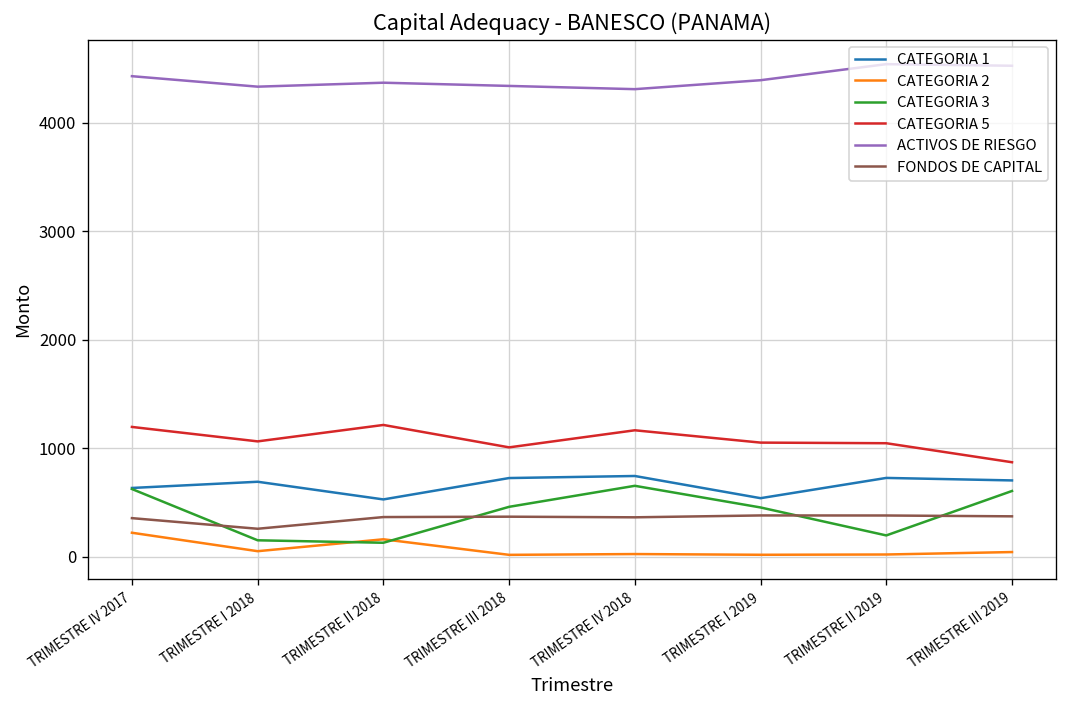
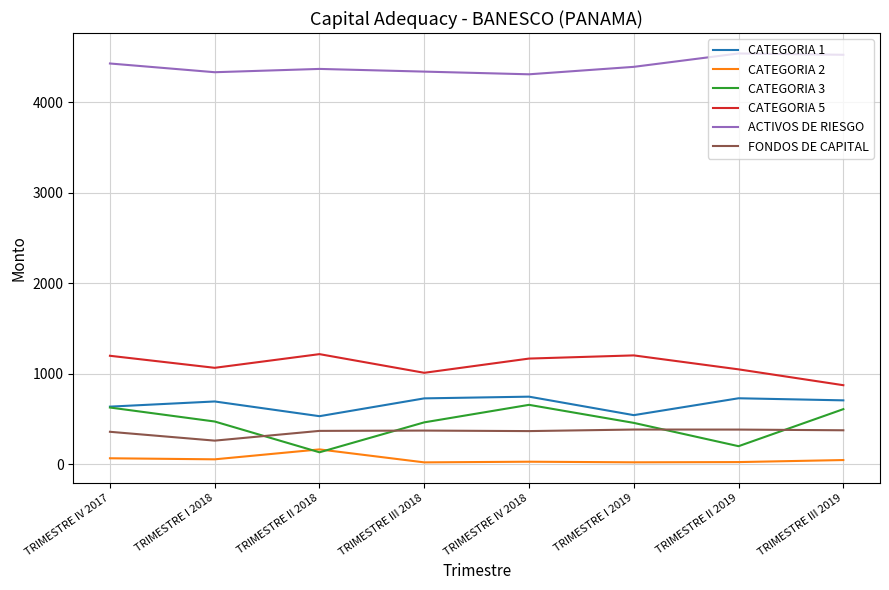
CATEGORIA 2, TRIMESTRE IV 2017: 200 -> 100
CATEGORIA 3, TRIMESTRE I 2018: 200 -> 500
CATEGORIA 5, TRIMESTRE I 2019: 1100 -> 1200
